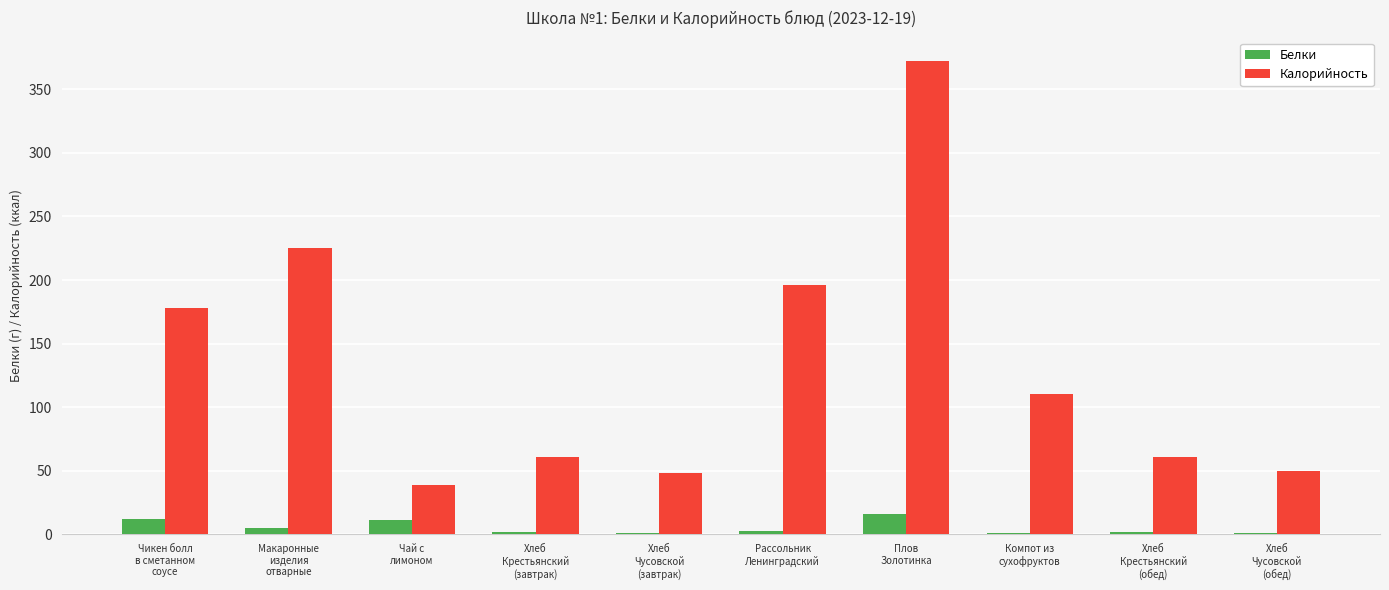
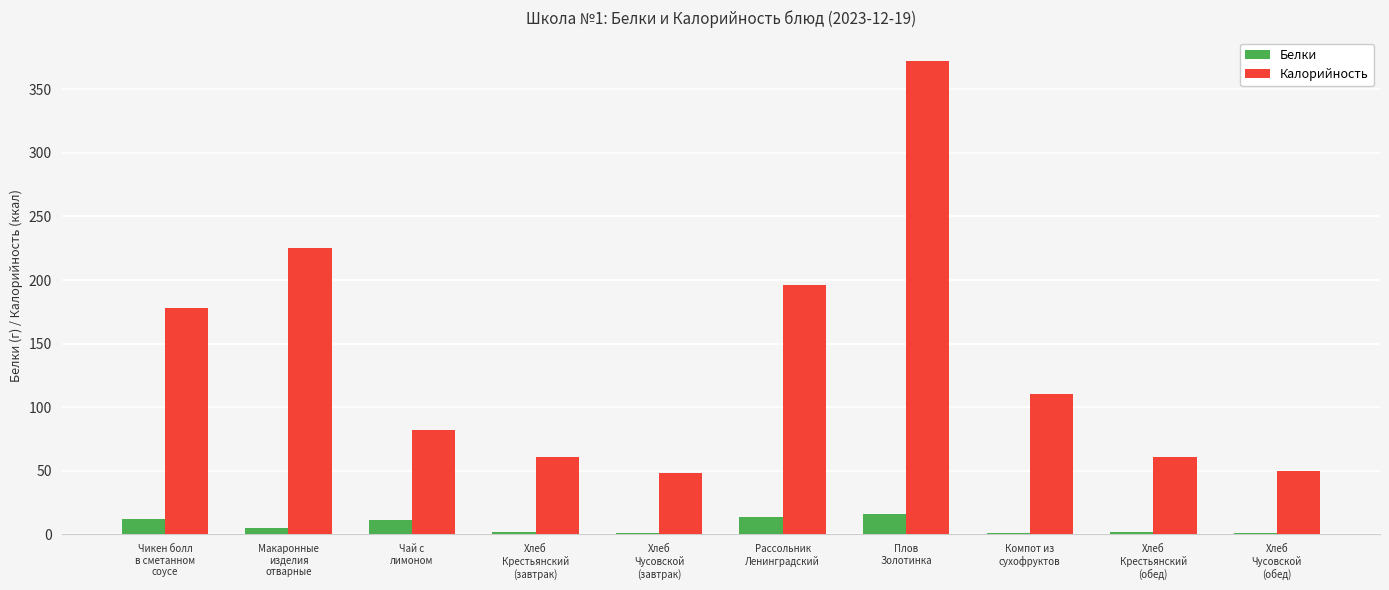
Калорийность, Чай с лимоном: 39 -> 82
Белки, Рассольник Ленинградский: 3 -> 14
